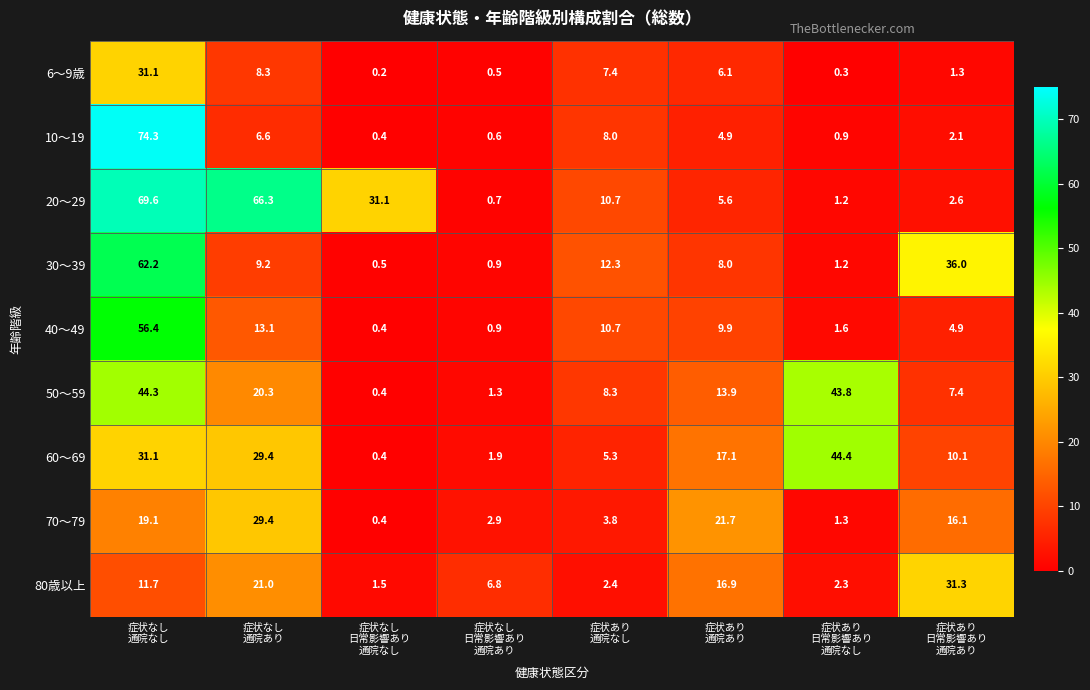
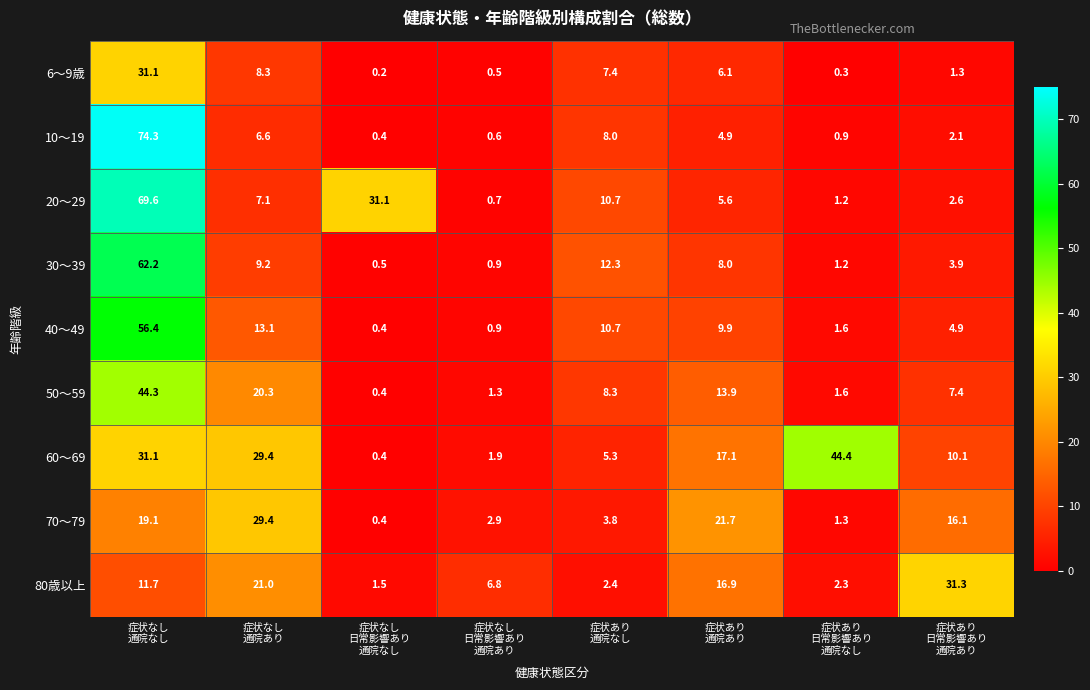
20～29, 症状なし 通院あり: 66.3 -> 7.1
30～39, 症状あり 日常影響あり 通院あり: 36.0 -> 3.9
50～59, 症状あり 日常影響あり 通院なし: 43.8 -> 1.6
